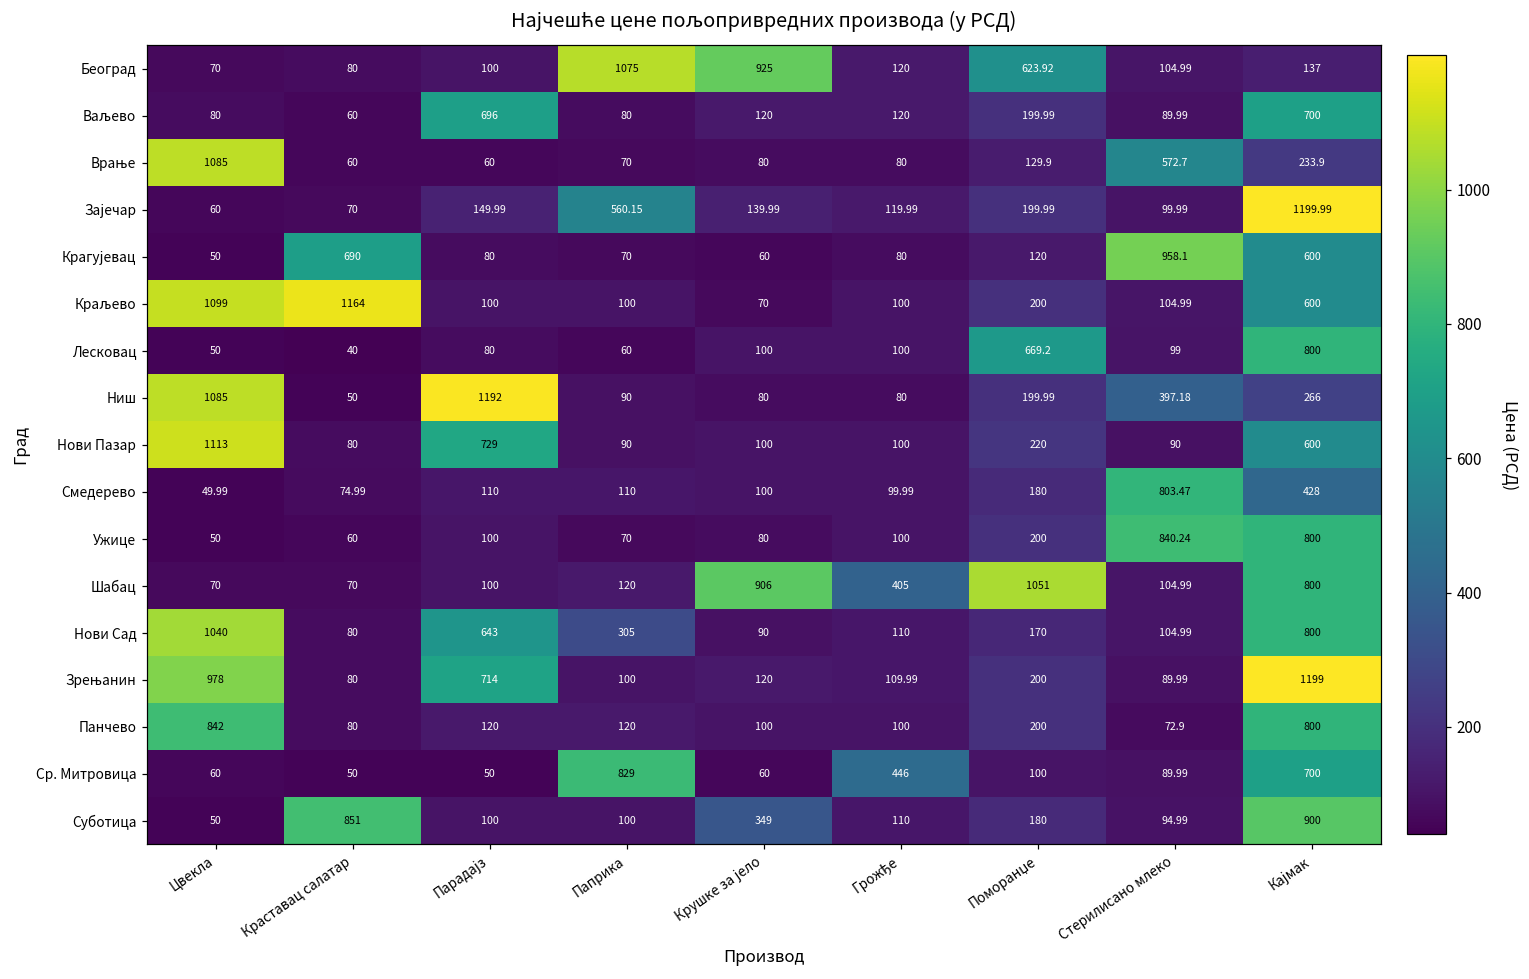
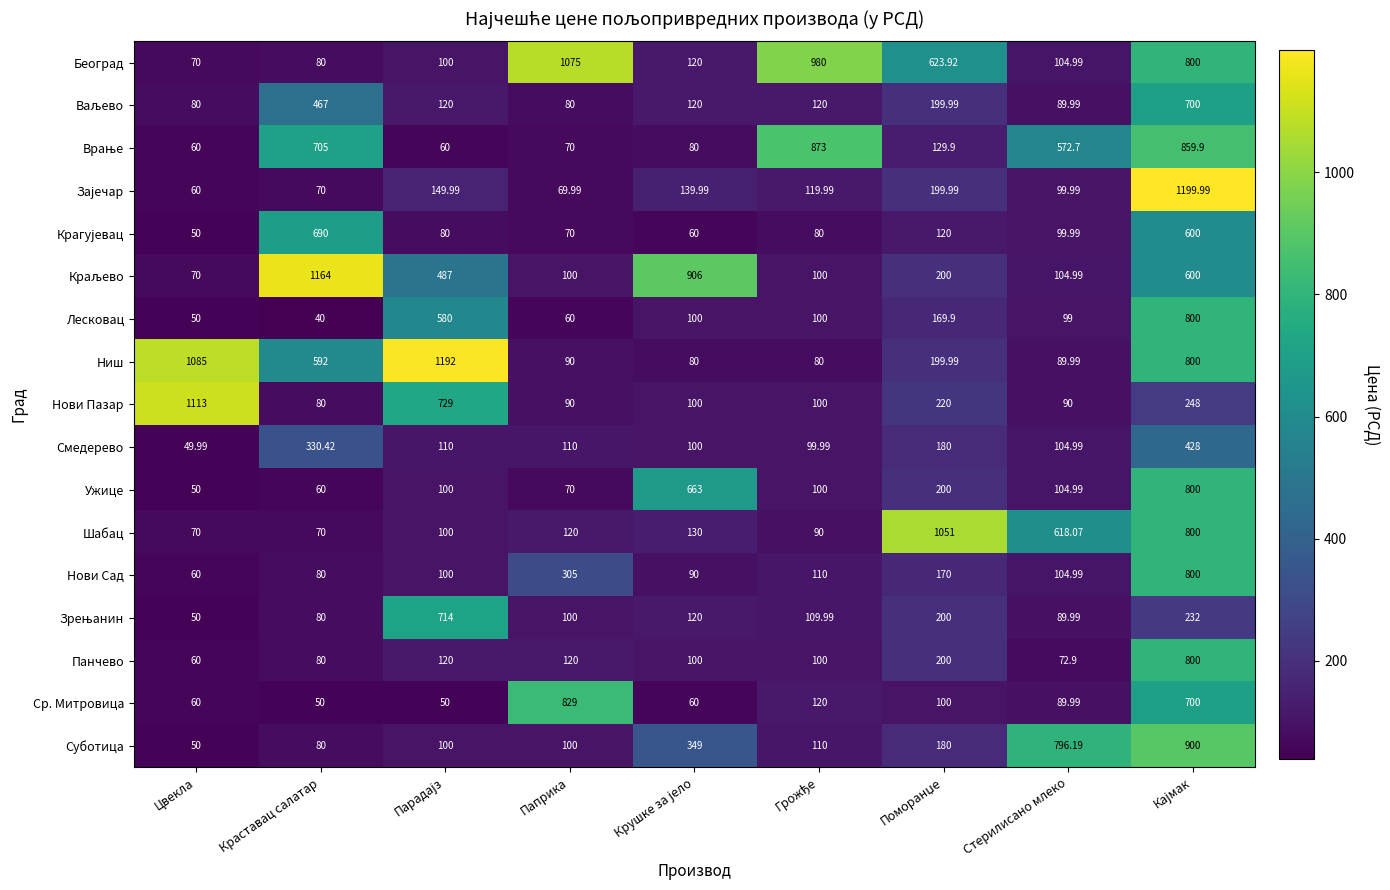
Београд, Крушке за јело: 925 -> 120
Београд, Грожђе: 120 -> 980
Београд, Кајмак: 137 -> 800
Ваљево, Краставац салатар: 60 -> 467
Ваљево, Парадајз: 696 -> 120
Врање, Цвекла: 1085 -> 60
Врање, Краставац салатар: 60 -> 705
Врање, Грожђе: 80 -> 873
Врање, Кајмак: 233.9 -> 859.9
Зајечар, Паприка: 560.15 -> 69.99
Крагујевац, Стерилисано млеко: 958.1 -> 99.99
Краљево, Цвекла: 1099 -> 70
Краљево, Парадајз: 100 -> 487
Краљево, Крушке за јело: 70 -> 906
Лесковац, Парадајз: 80 -> 580
Лесковац, Поморанџе: 669.2 -> 169.9
Ниш, Краставац салатар: 50 -> 592
Ниш, Стерилисано млеко: 397.18 -> 89.99
Ниш, Кајмак: 266 -> 800
Нови Пазар, Кајмак: 600 -> 248
Смедерево, Краставац салатар: 74.99 -> 330.42
Смедерево, Стерилисано млеко: 803.47 -> 104.99
Ужице, Крушке за јело: 80 -> 663
Ужице, Стерилисано млеко: 840.24 -> 104.99
Шабац, Крушке за јело: 906 -> 130
Шабац, Грожђе: 405 -> 90
Шабац, Стерилисано млеко: 104.99 -> 618.07
Нови Сад, Цвекла: 1040 -> 60
Нови Сад, Парадајз: 643 -> 100
Зрењанин, Цвекла: 978 -> 50
Зрењанин, Кајмак: 1199 -> 232
Панчево, Цвекла: 842 -> 60
Ср. Митровица, Грожђе: 446 -> 120
Суботица, Краставац салатар: 851 -> 80
Суботица, Стерилисано млеко: 94.99 -> 796.19
